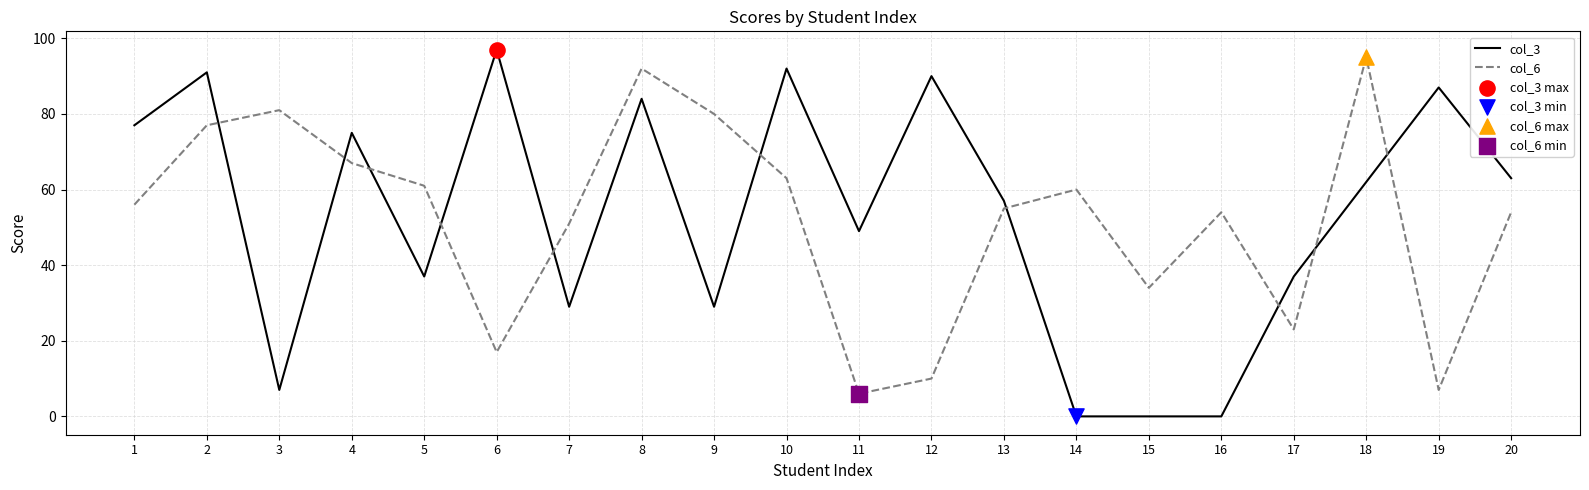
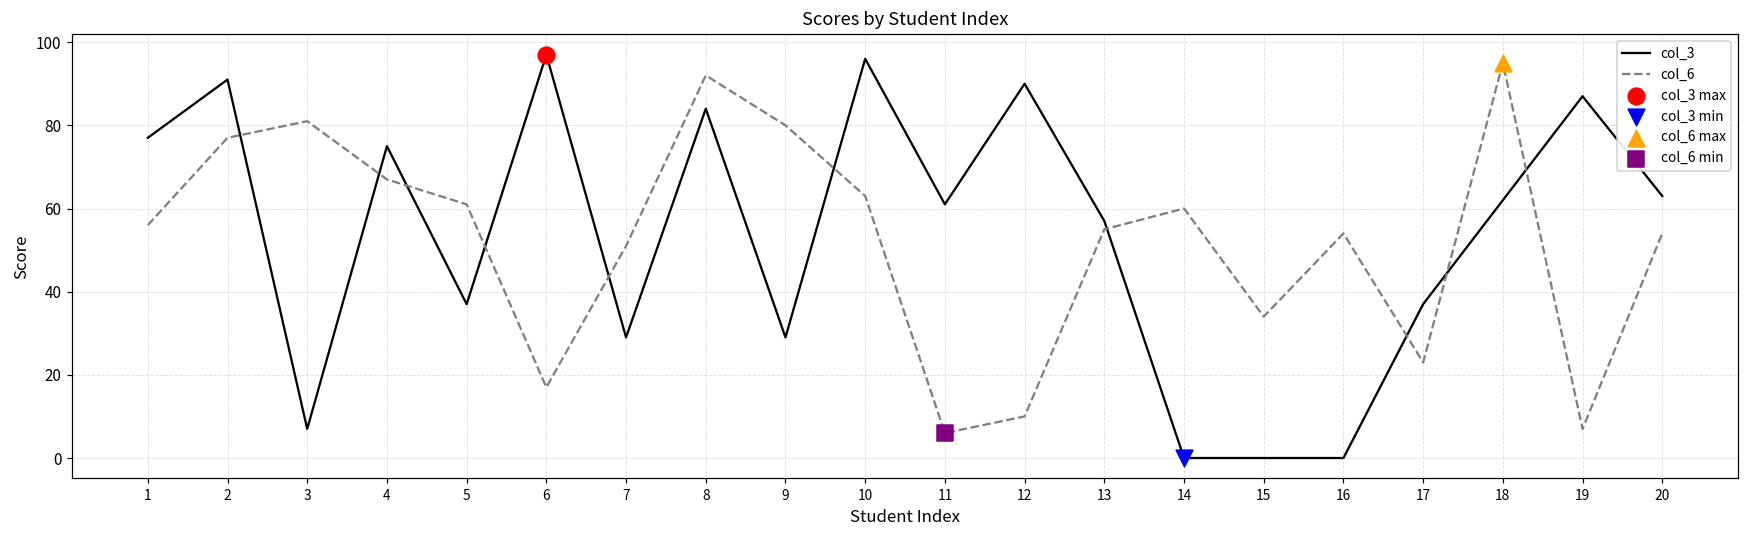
col_3, 10: 92 -> 96
col_3, 11: 49 -> 61
